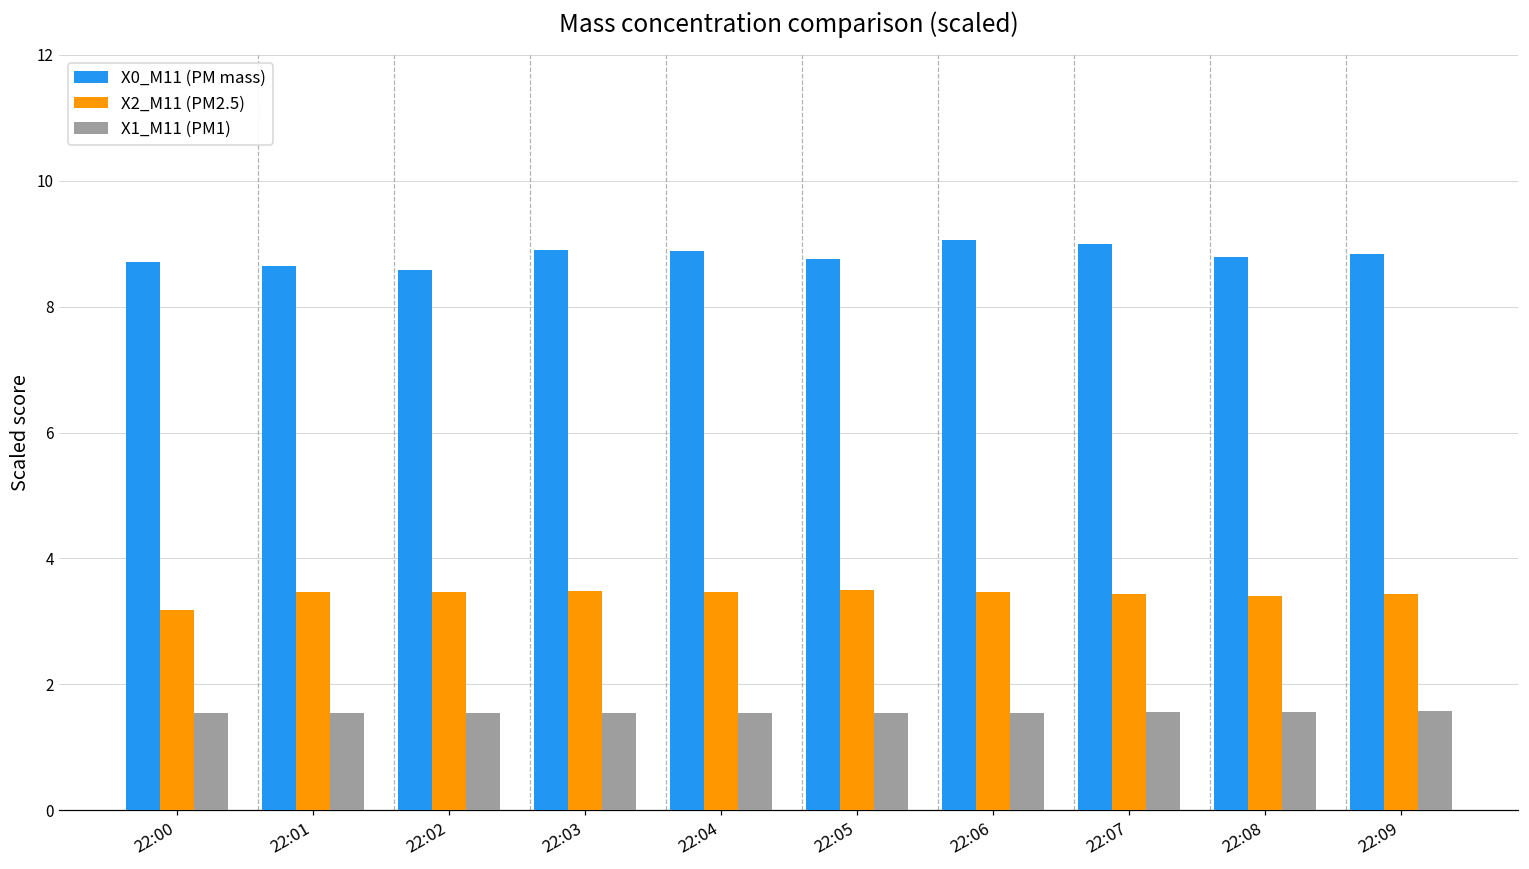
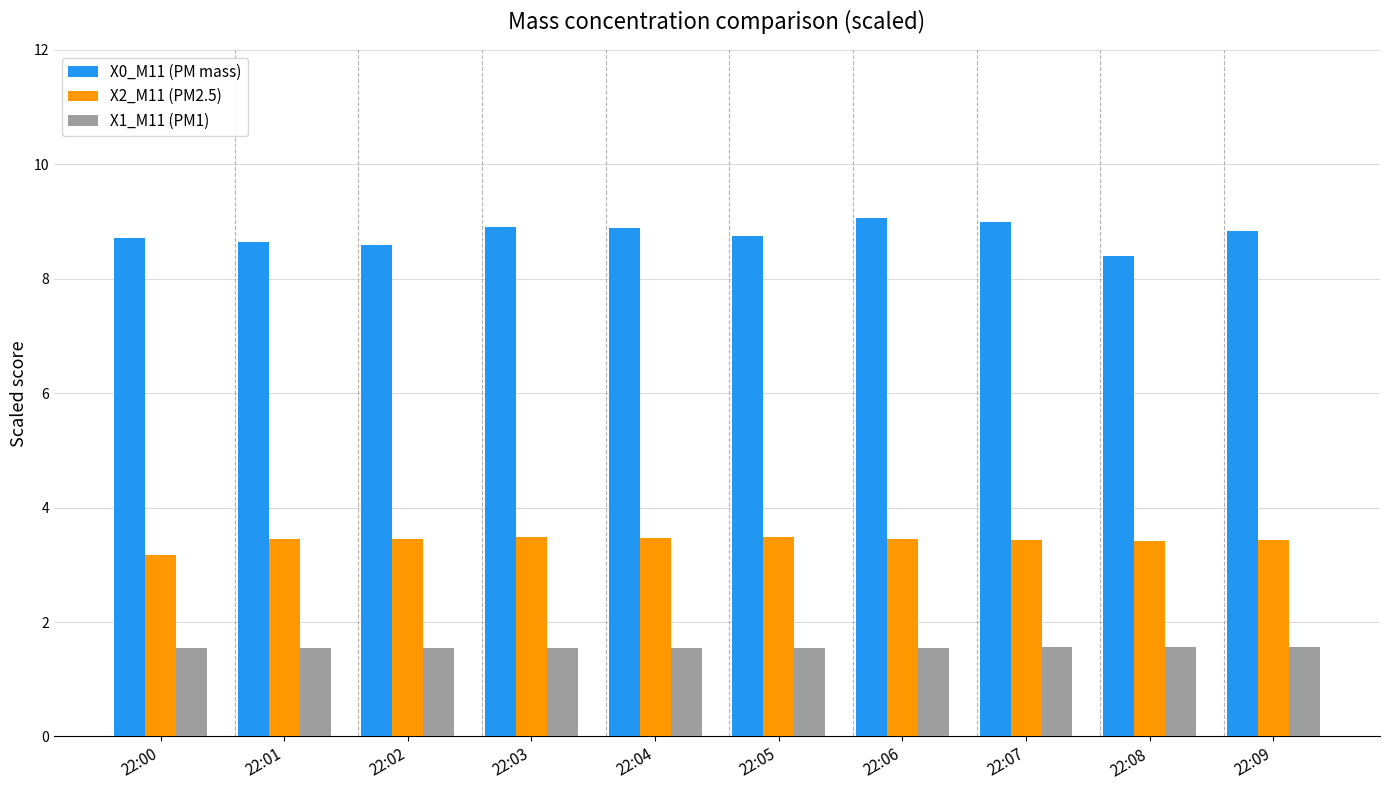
X0_M11 (PM mass), 22:08: 8.8 -> 8.4
